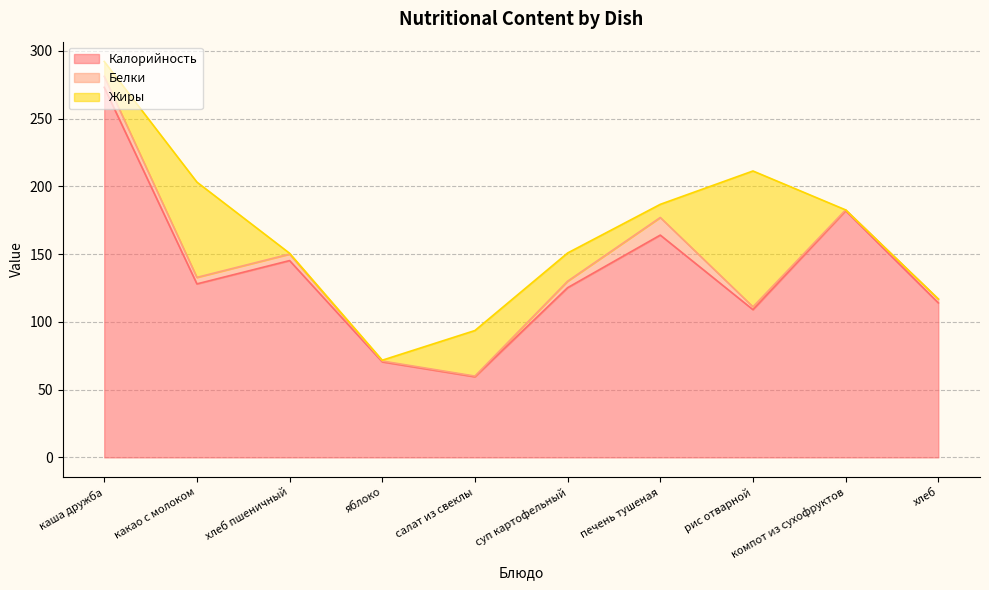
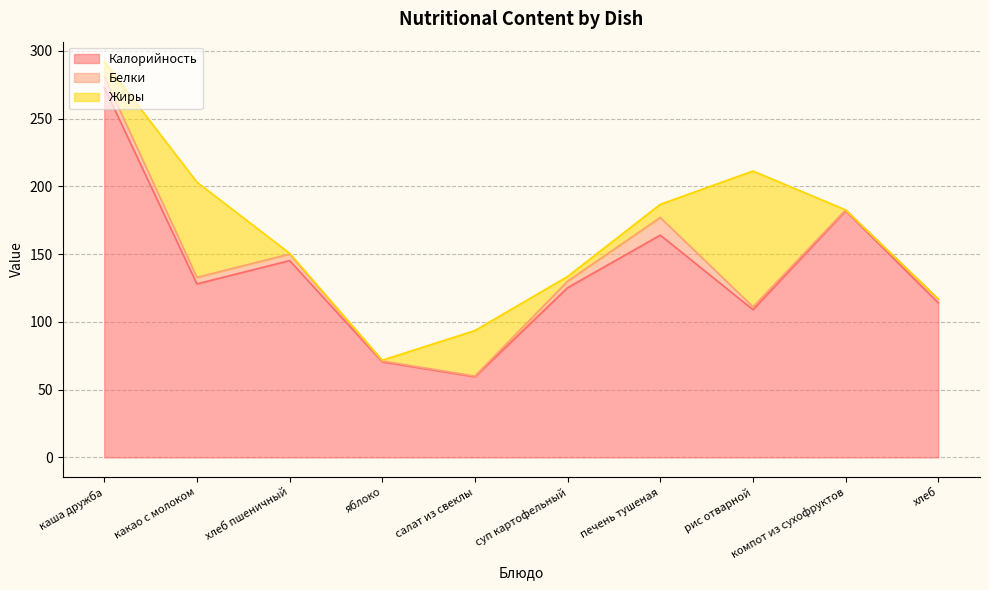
Жиры, суп картофельный: 21 -> 4
